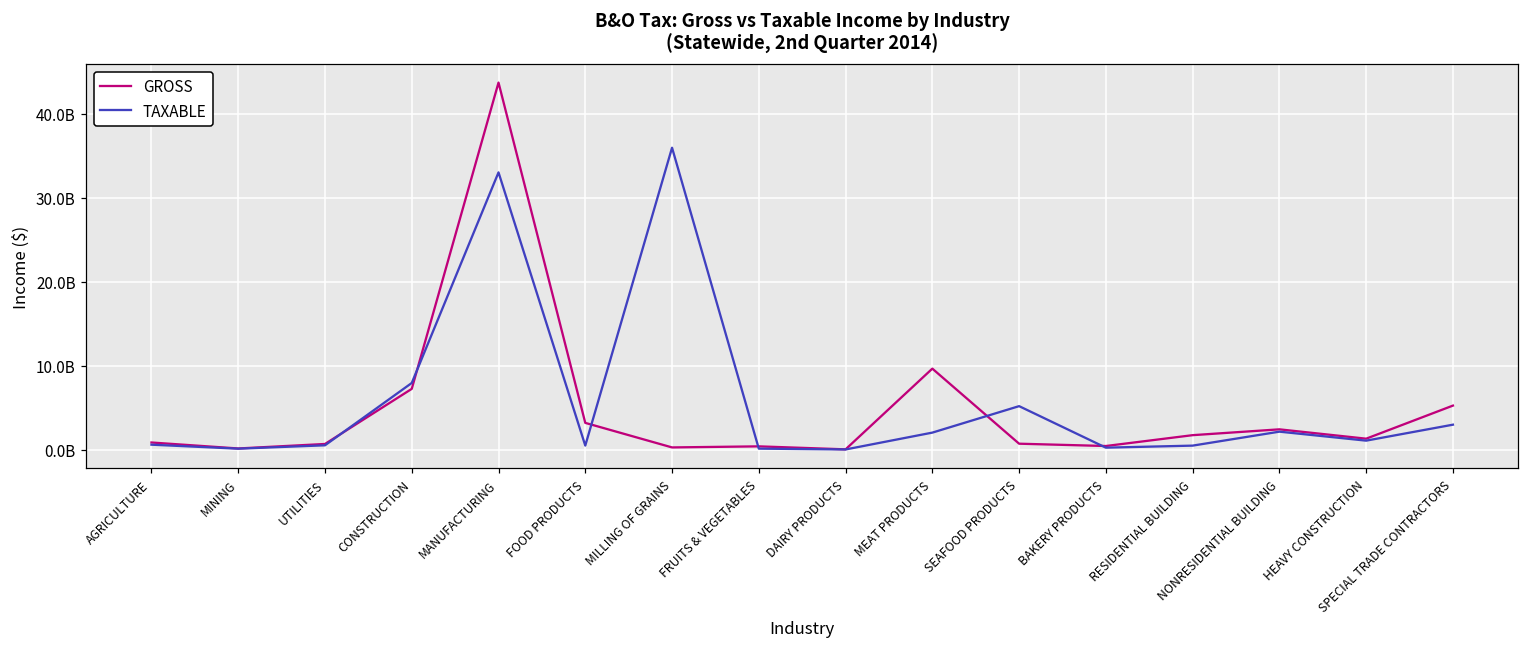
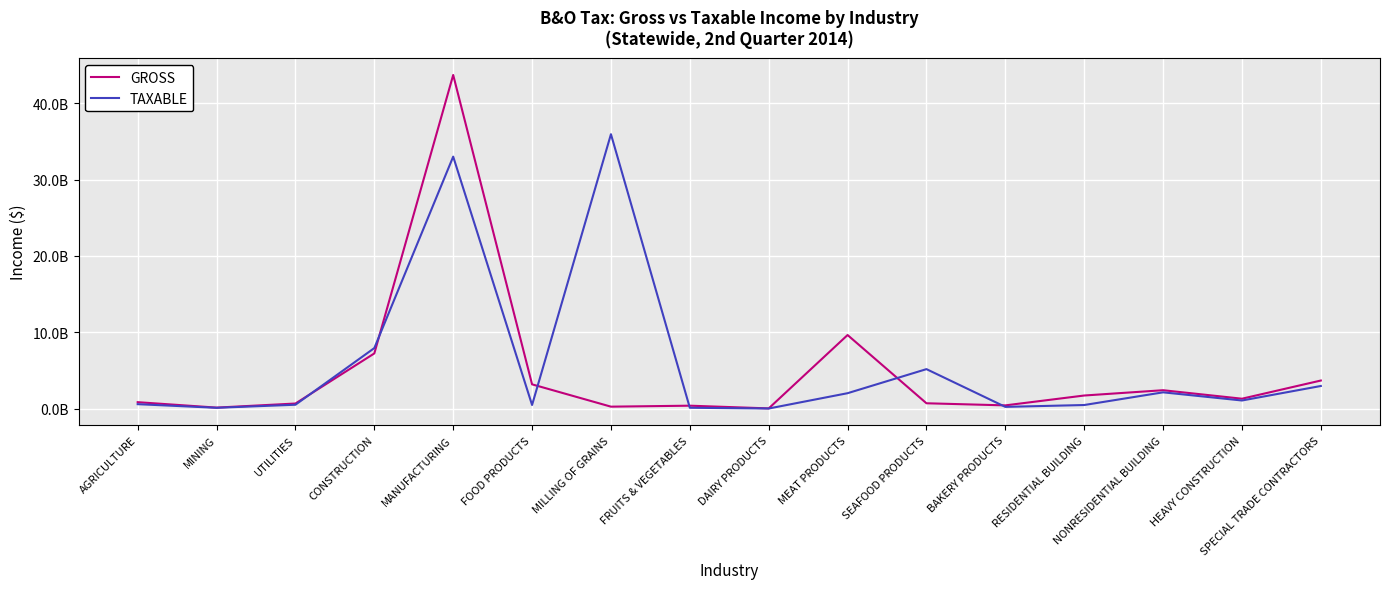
GROSS, SPECIAL TRADE CONTRACTORS: 5000000000 -> 4000000000
